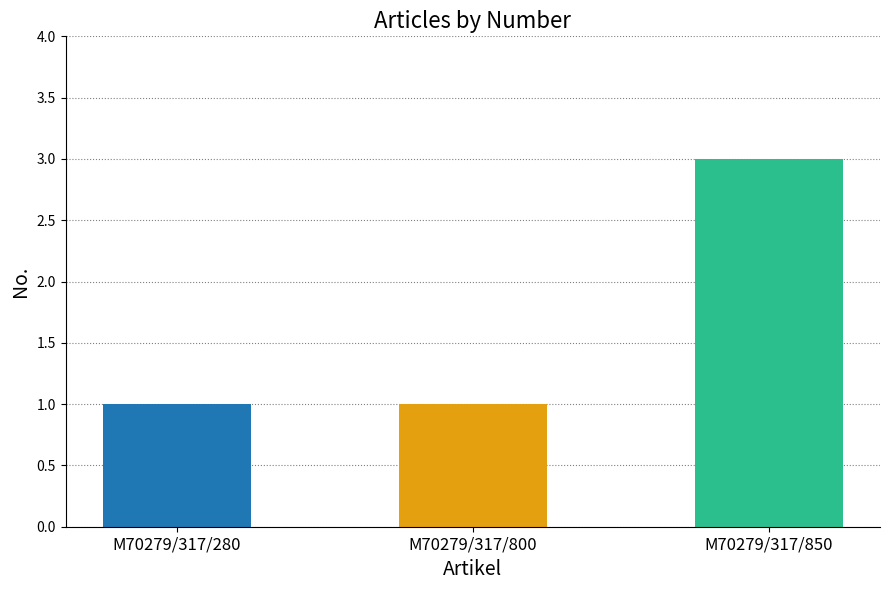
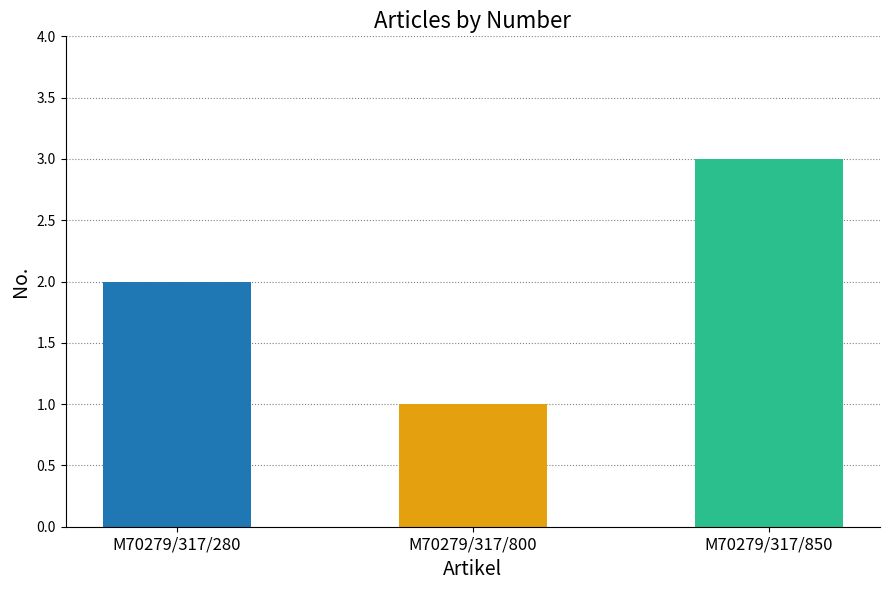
M70279/317/280: 1 -> 2
